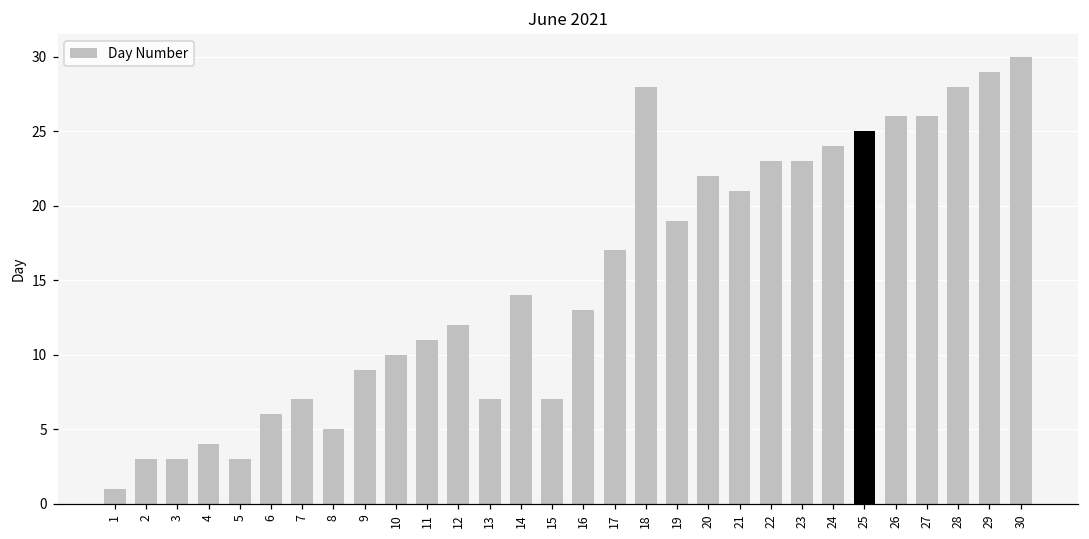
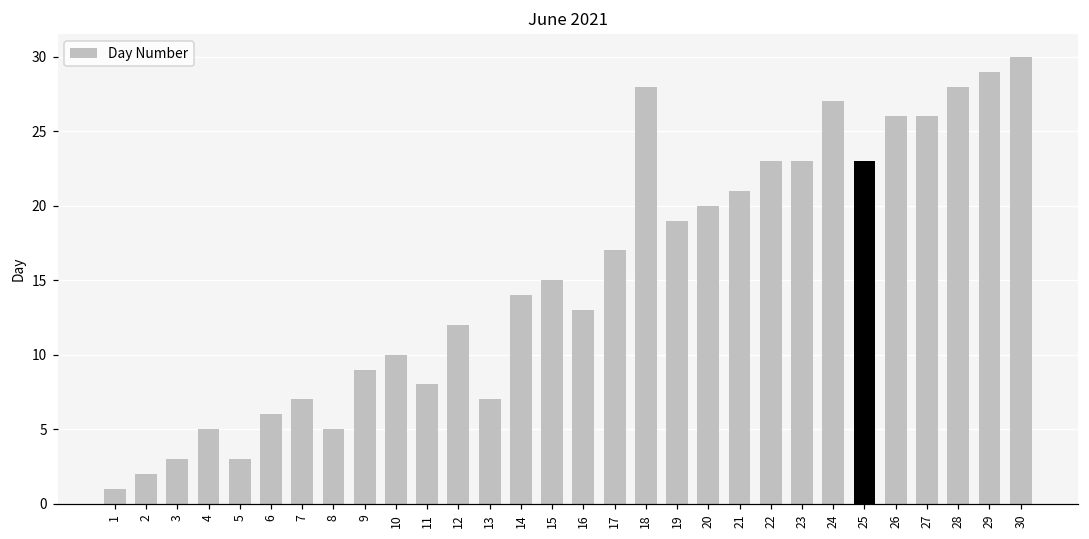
2: 3 -> 2
4: 4 -> 5
11: 11 -> 8
15: 7 -> 15
20: 22 -> 20
24: 24 -> 27
25: 25 -> 23
